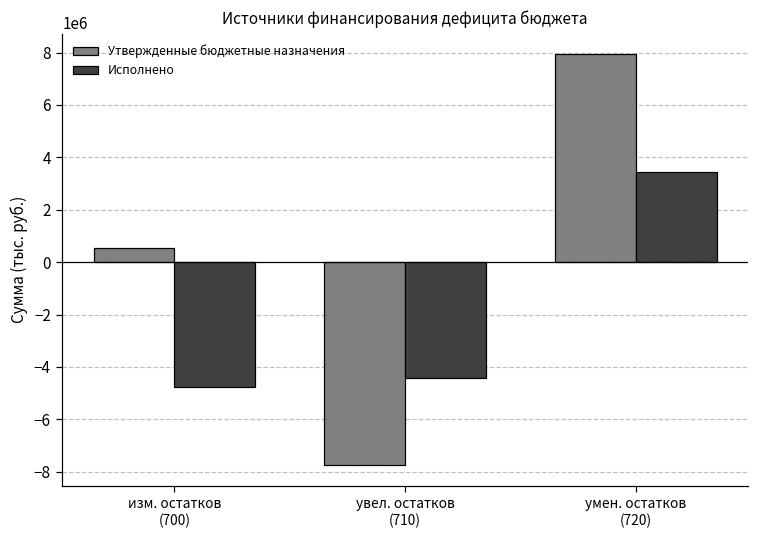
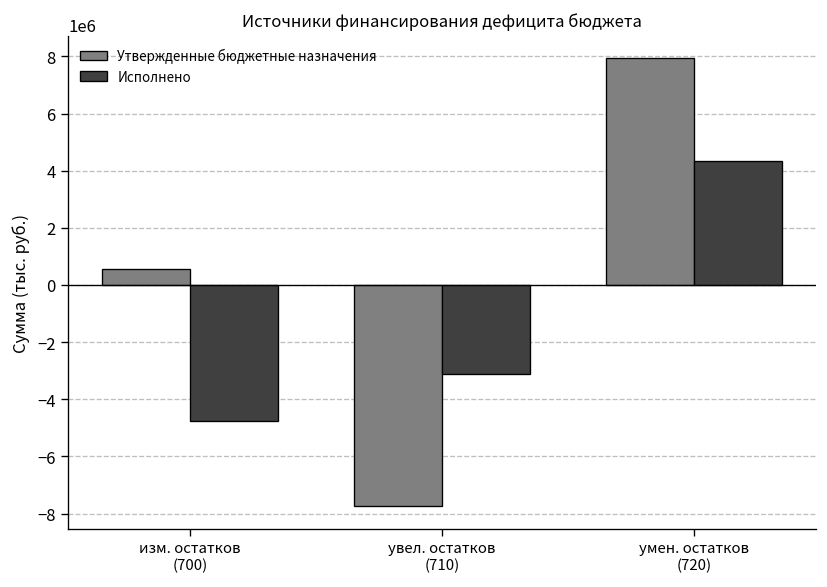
Исполнено, увел. остатков (710): -4400000 -> -3100000
Исполнено, умен. остатков (720): 3400000 -> 4300000
